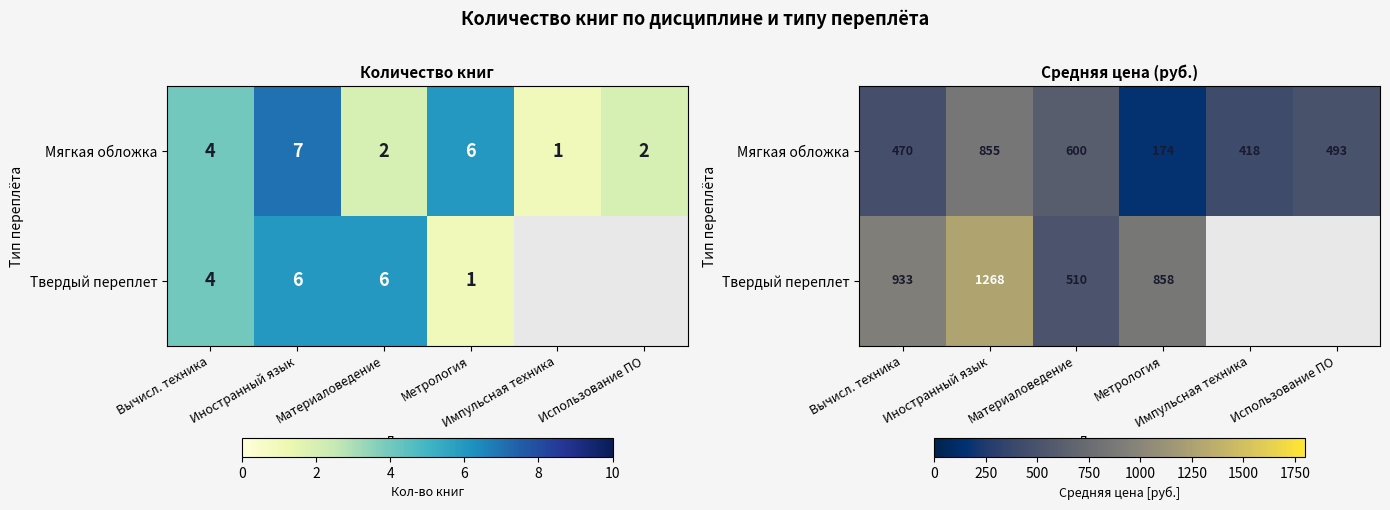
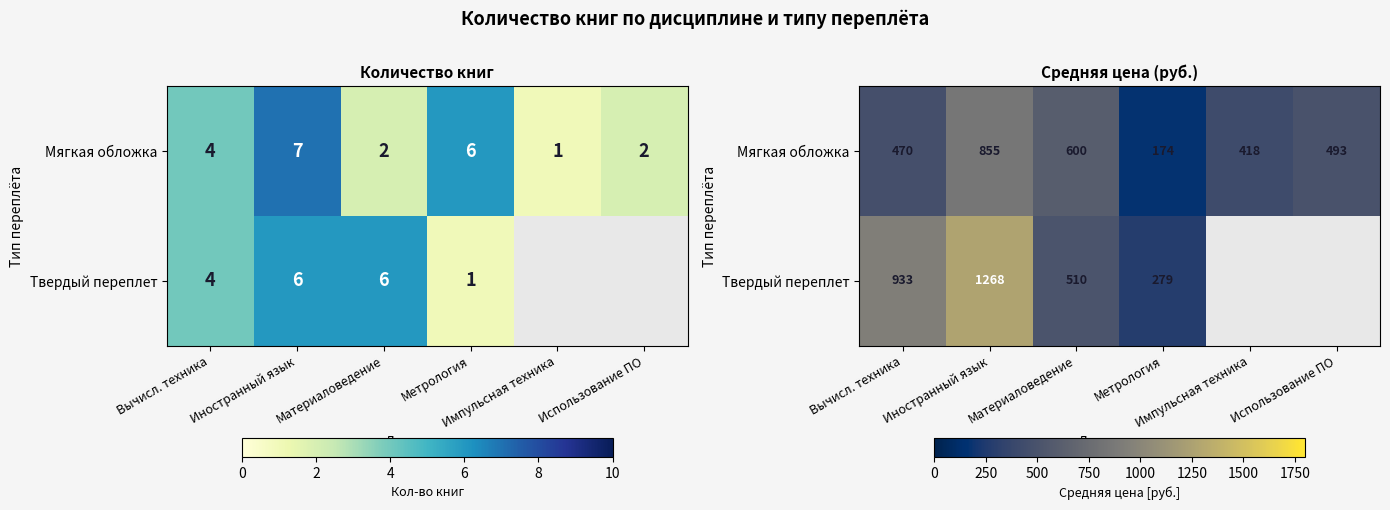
Средняя цена (руб.), Твердый переплет, Метрология: 858 -> 279
